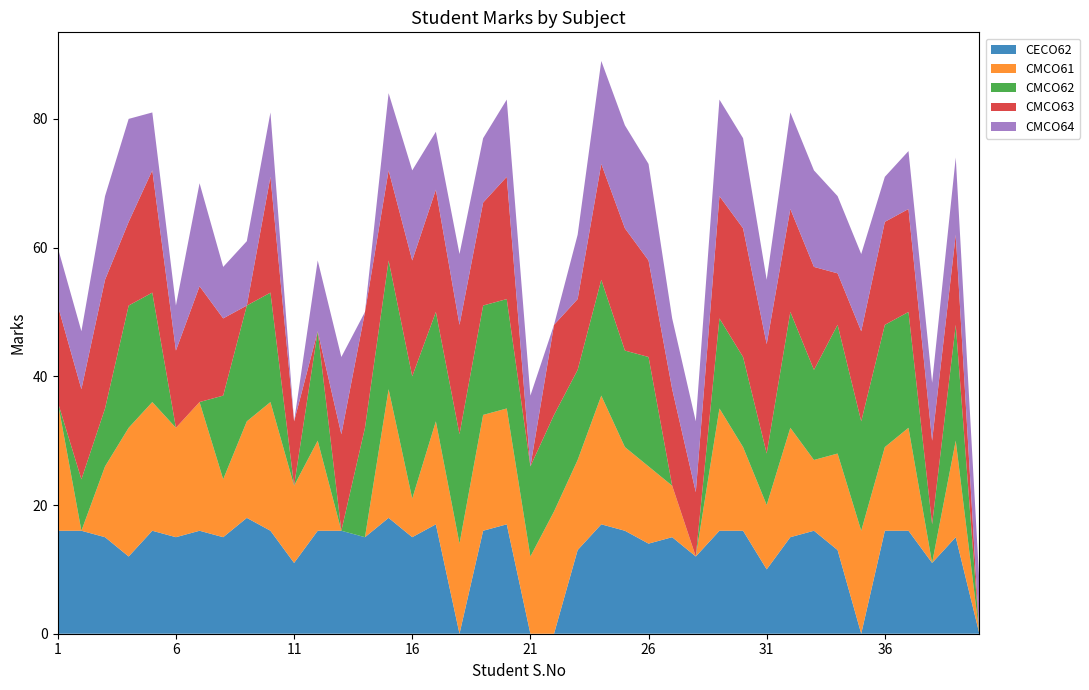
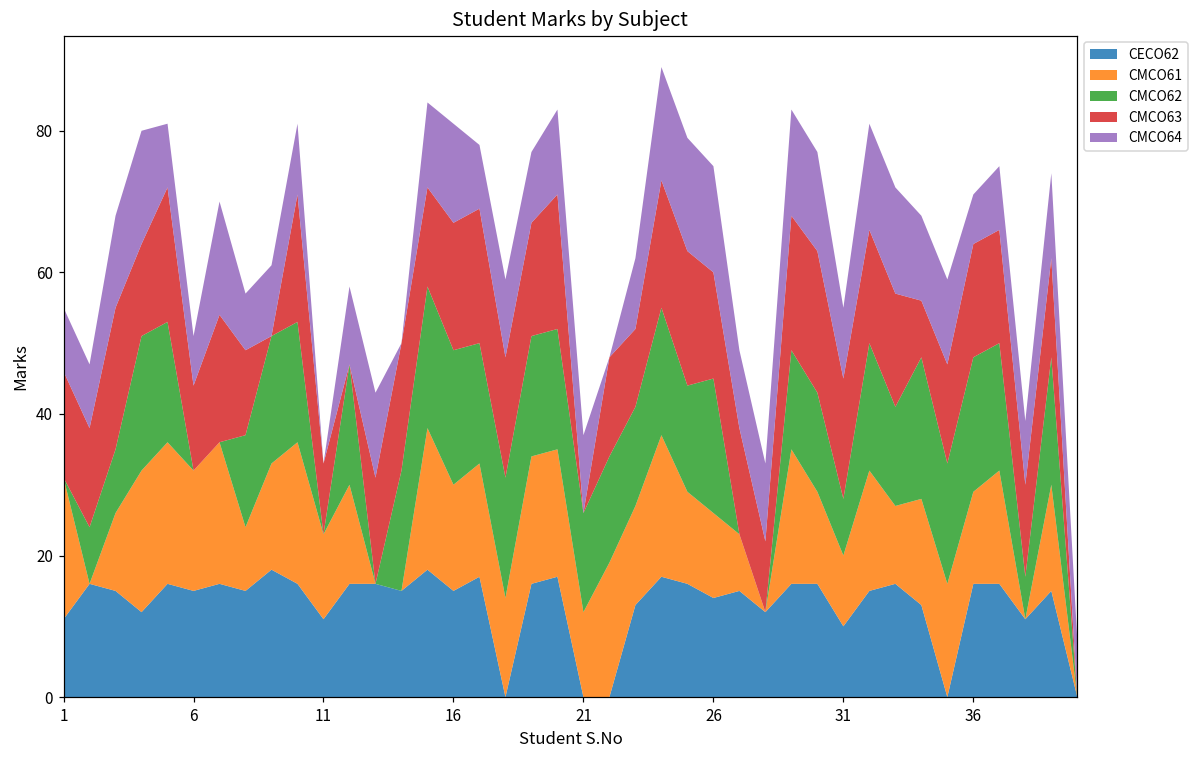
CECO62, 1: 16 -> 11
CMCO61, 16: 6 -> 15
CMCO62, 26: 17 -> 19
